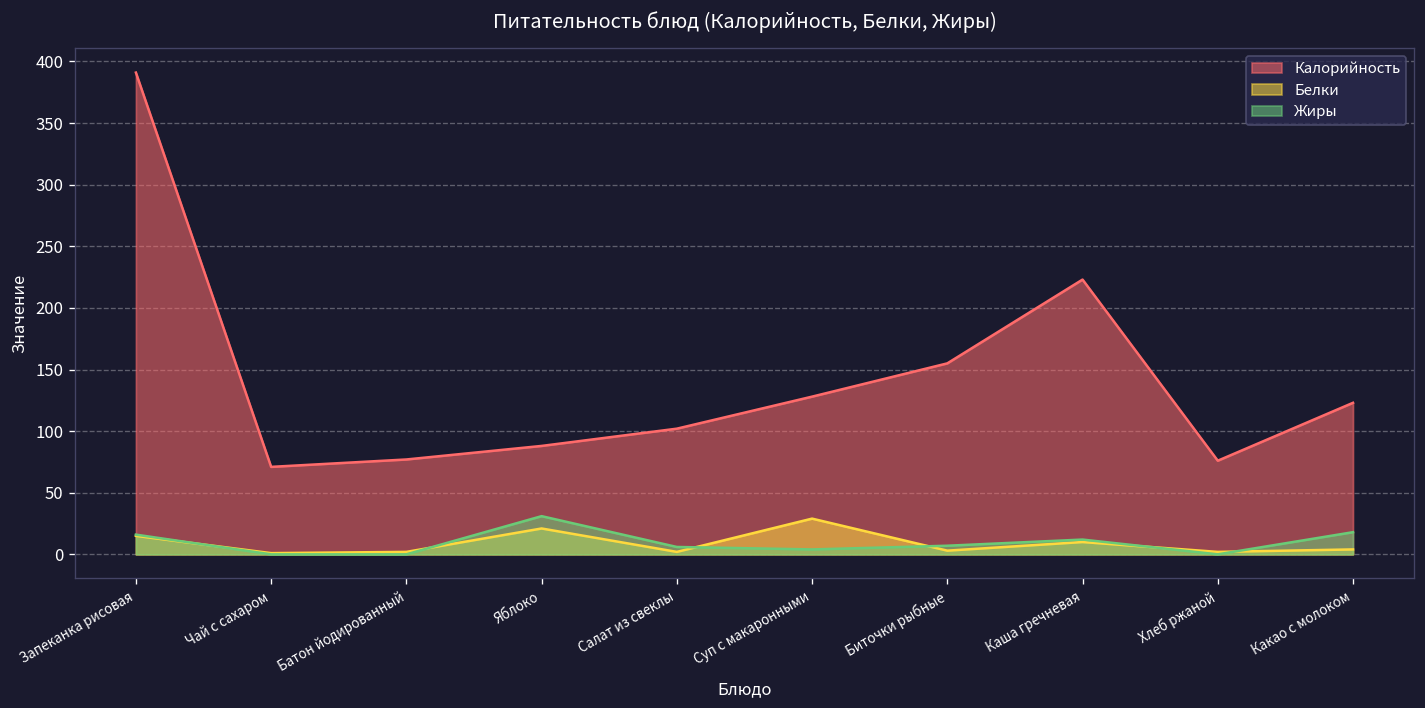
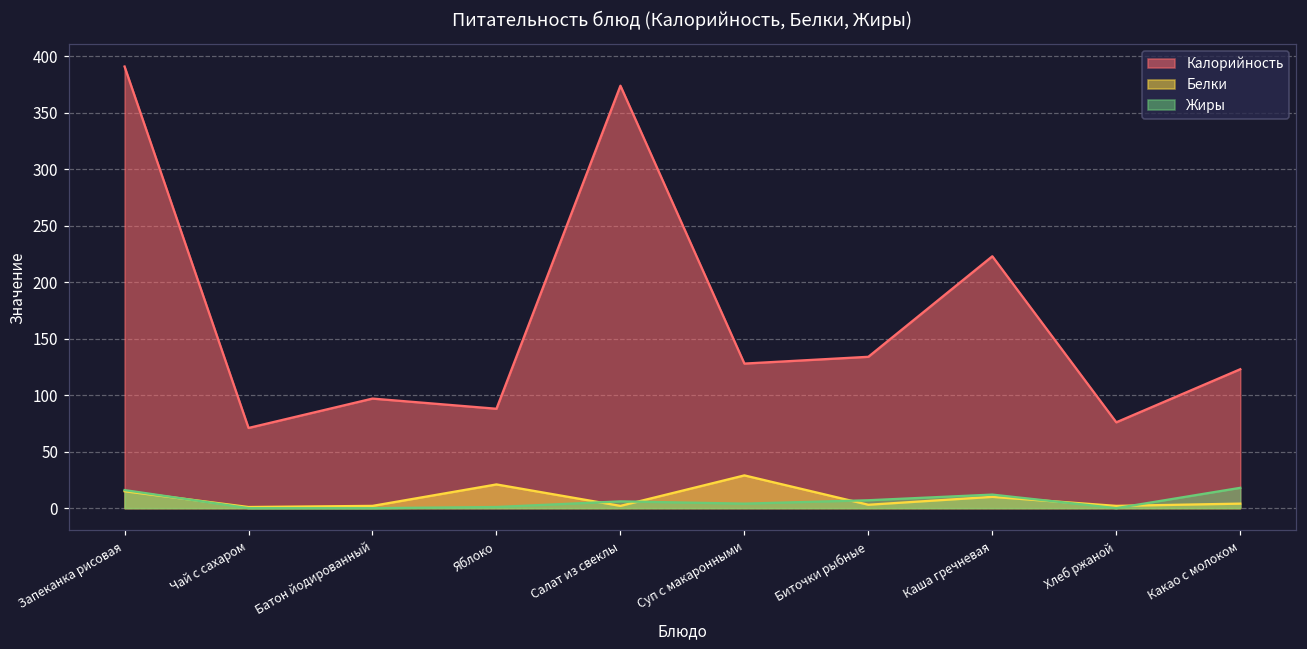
Калорийность, Батон йодированный: 77 -> 97
Жиры, Яблоко: 31 -> 1
Калорийность, Салат из свеклы: 102 -> 374
Калорийность, Биточки рыбные: 155 -> 134
